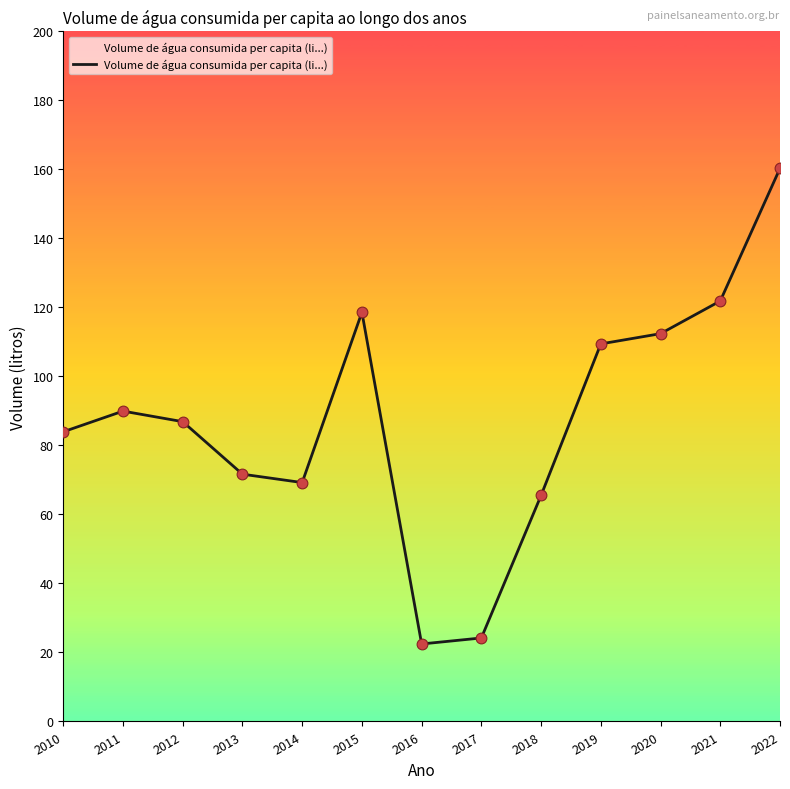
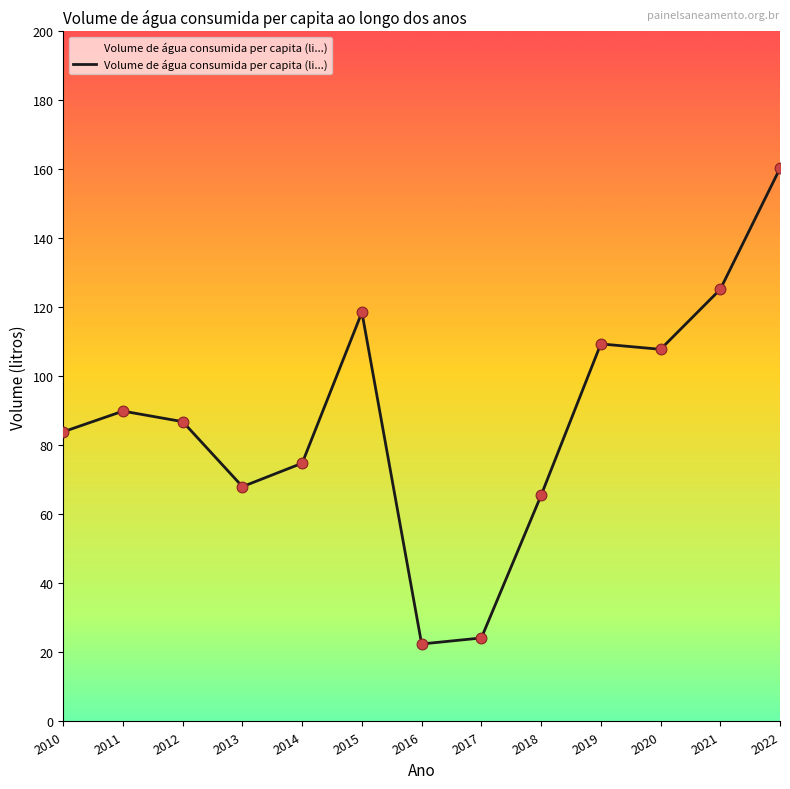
2013: 72 -> 68
2014: 69 -> 75
2020: 112 -> 108
2021: 122 -> 125
